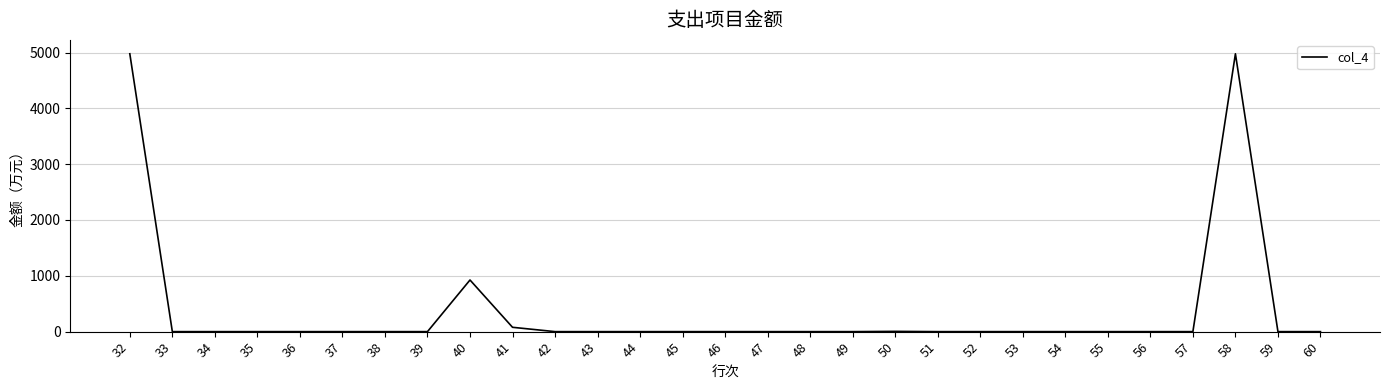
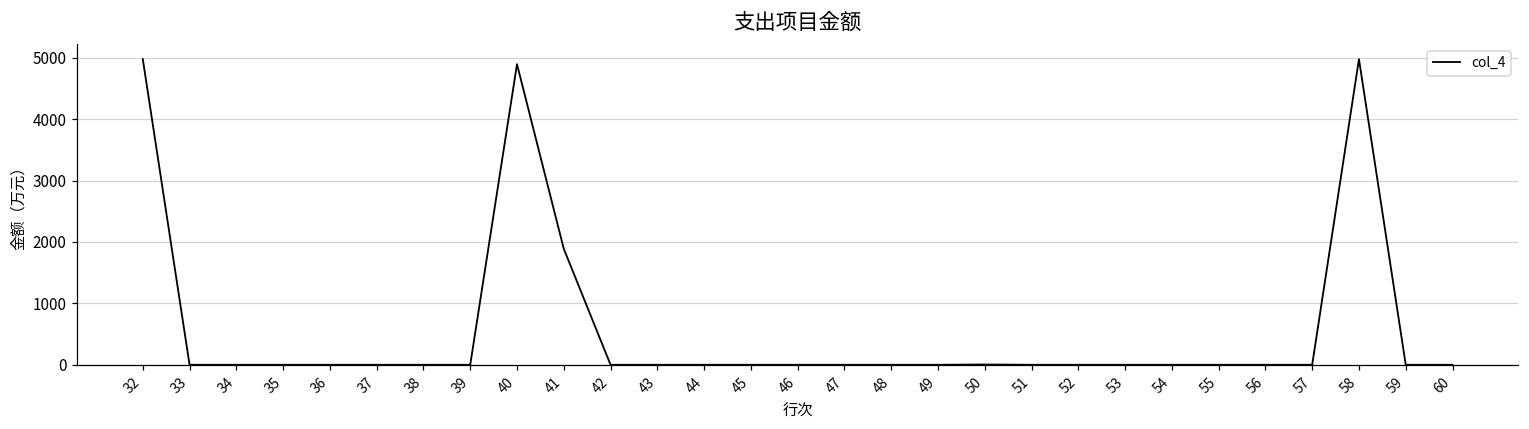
40: 900 -> 4900
41: 100 -> 1900
